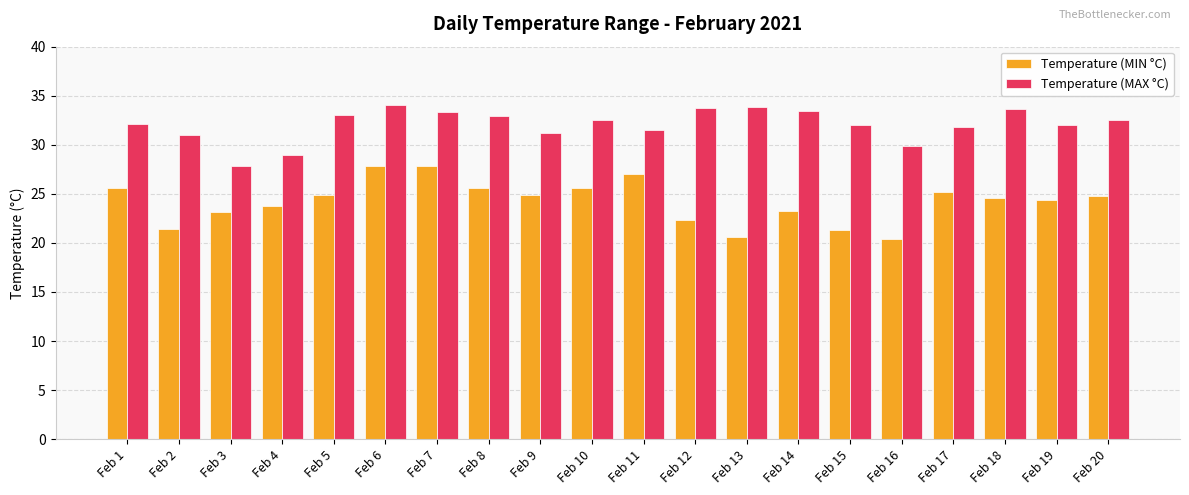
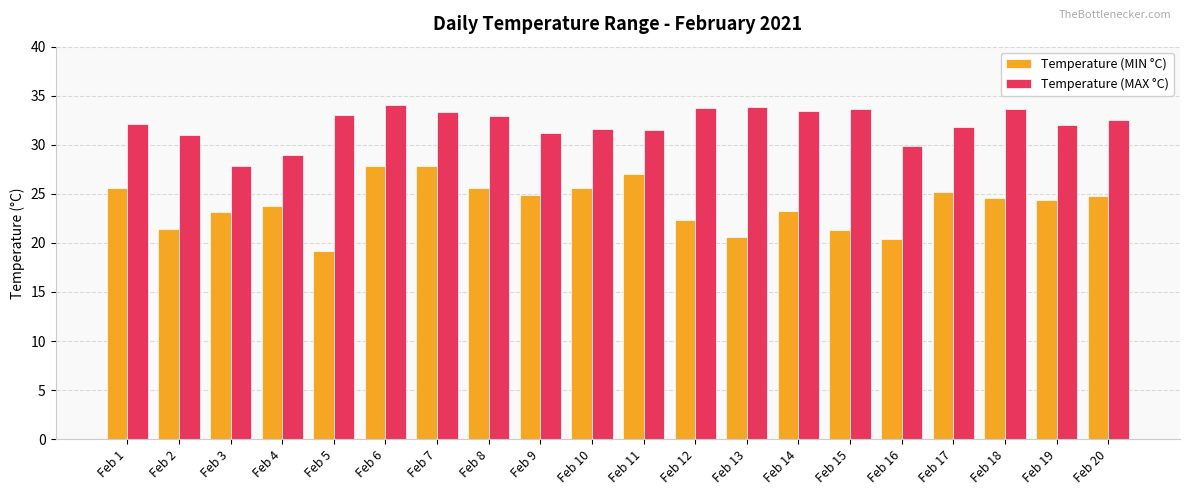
Temperature (MIN °C), Feb 5: 25 -> 19
Temperature (MAX °C), Feb 10: 33 -> 32
Temperature (MAX °C), Feb 15: 32 -> 34
